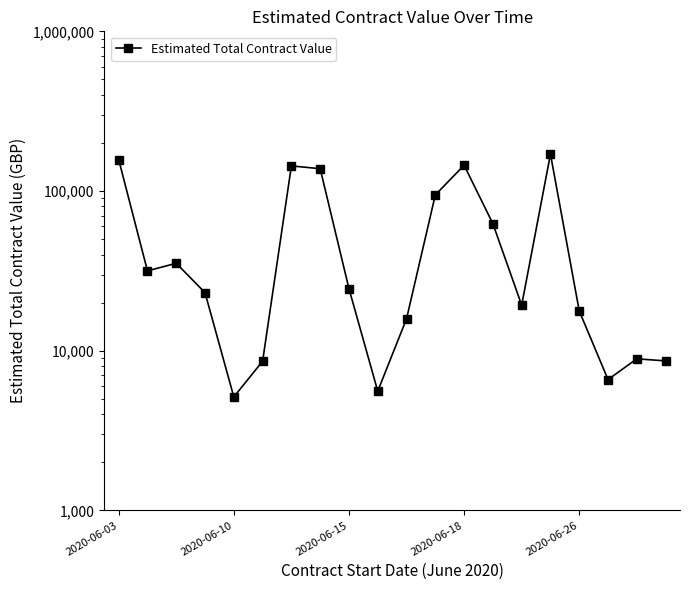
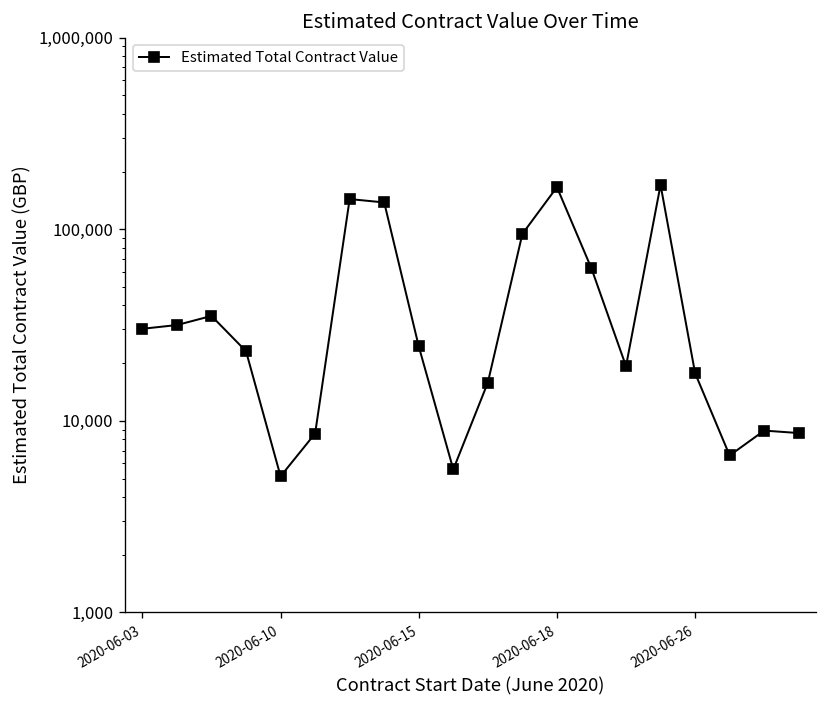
2020-06-03: 160,000 -> 30,000
2020-06-18: 150,000 -> 170,000
